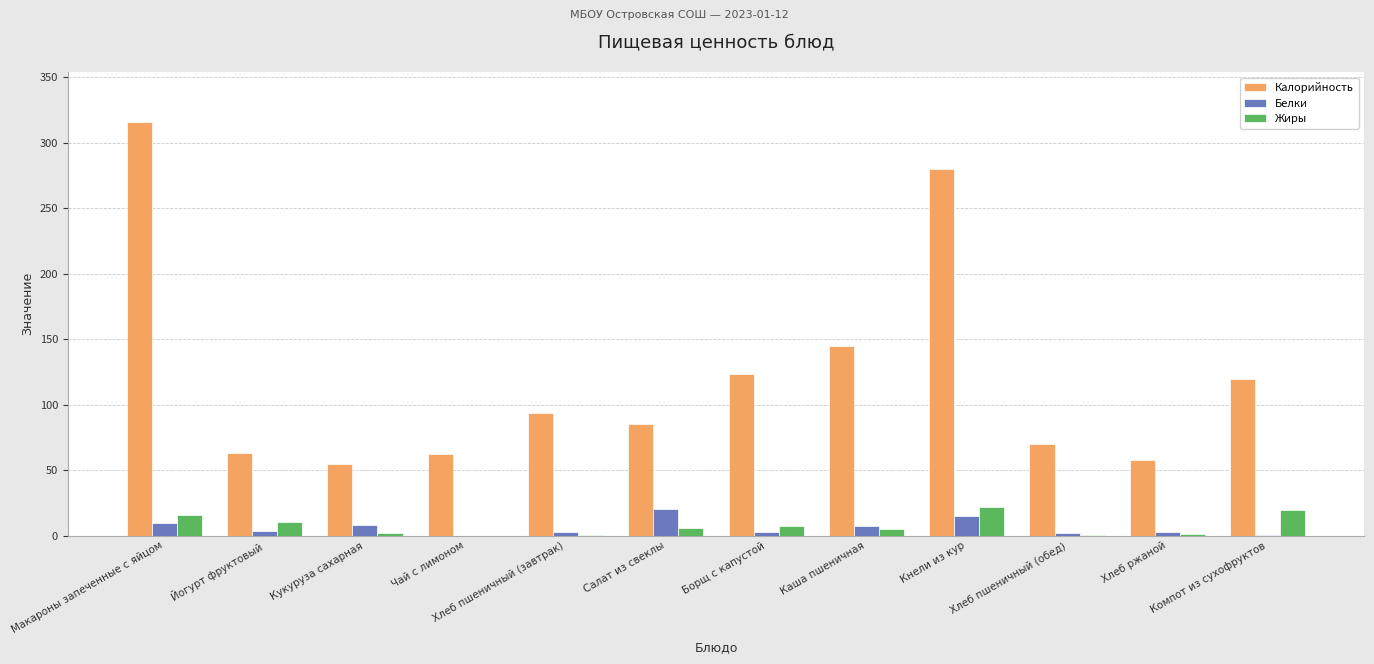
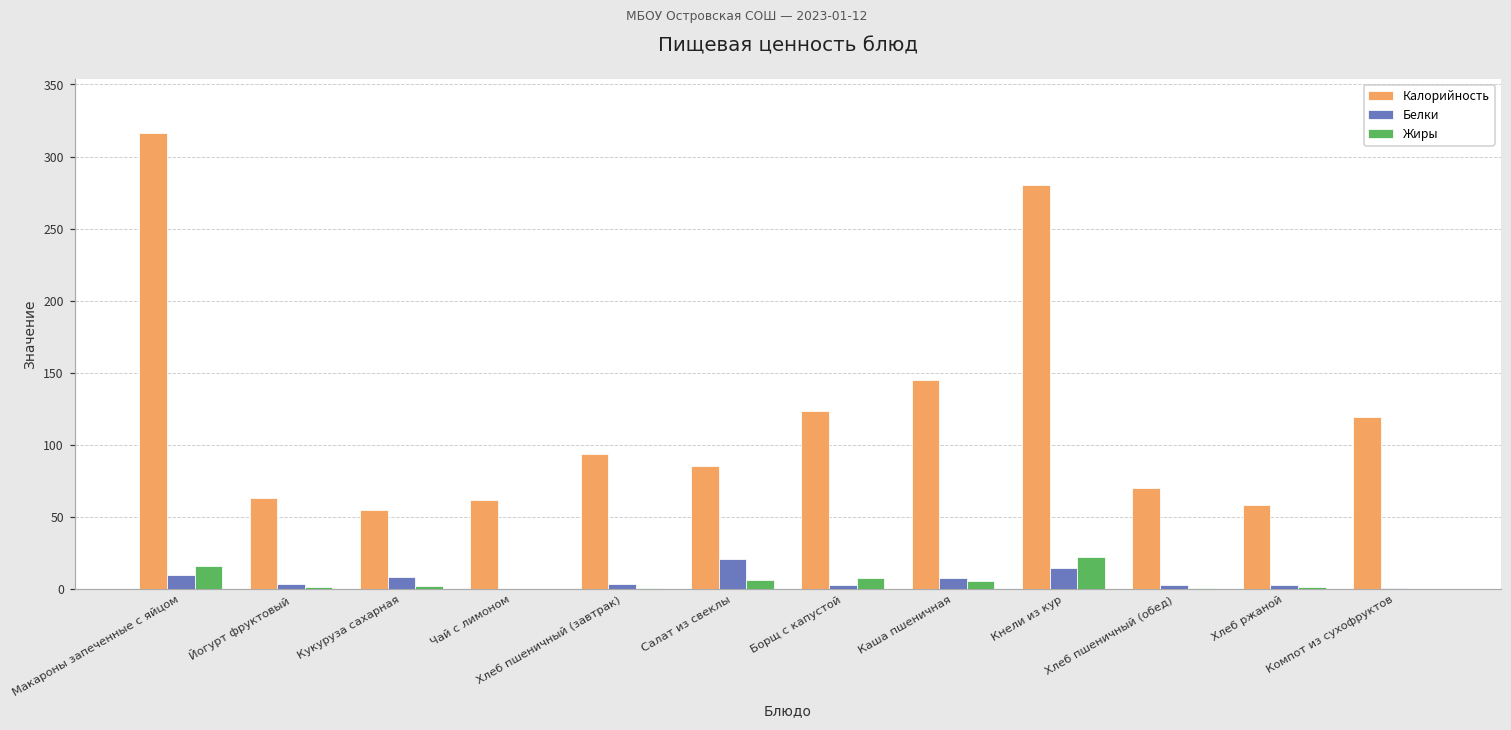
Жиры, Йогурт фруктовый: 11 -> 2
Жиры, Компот из сухофруктов: 19 -> 0
